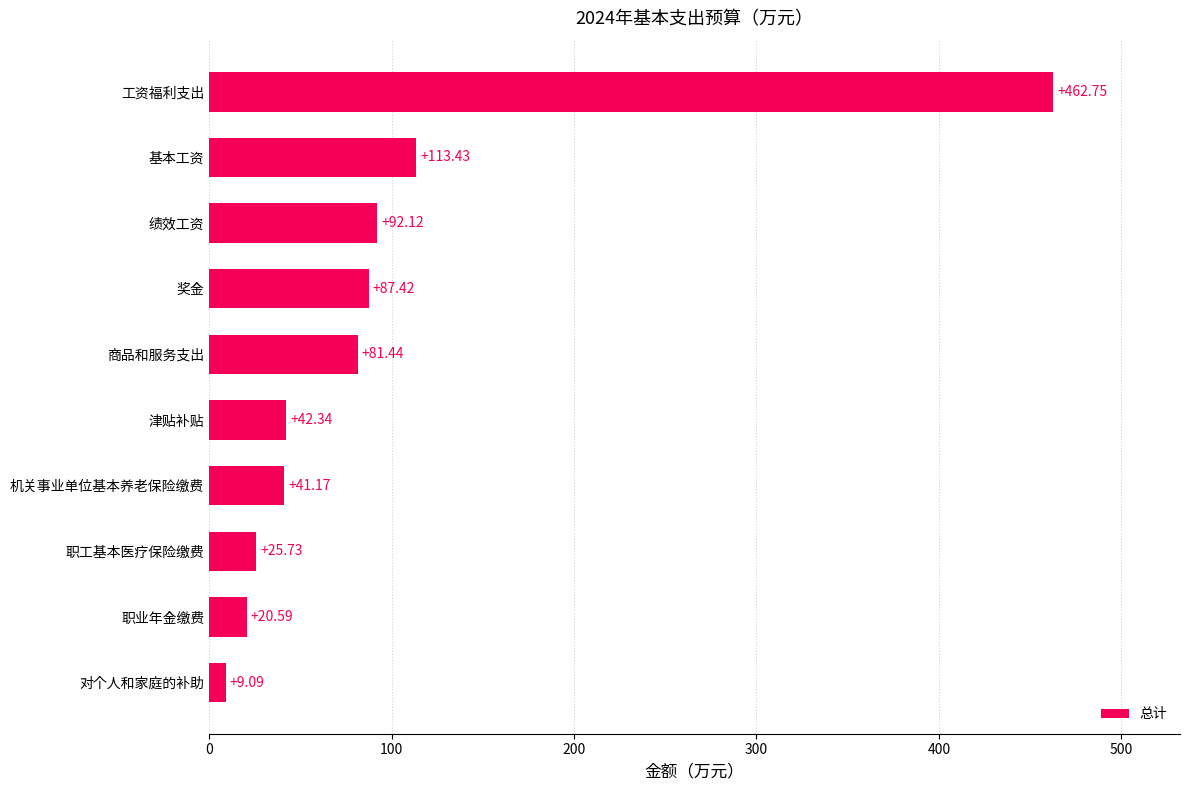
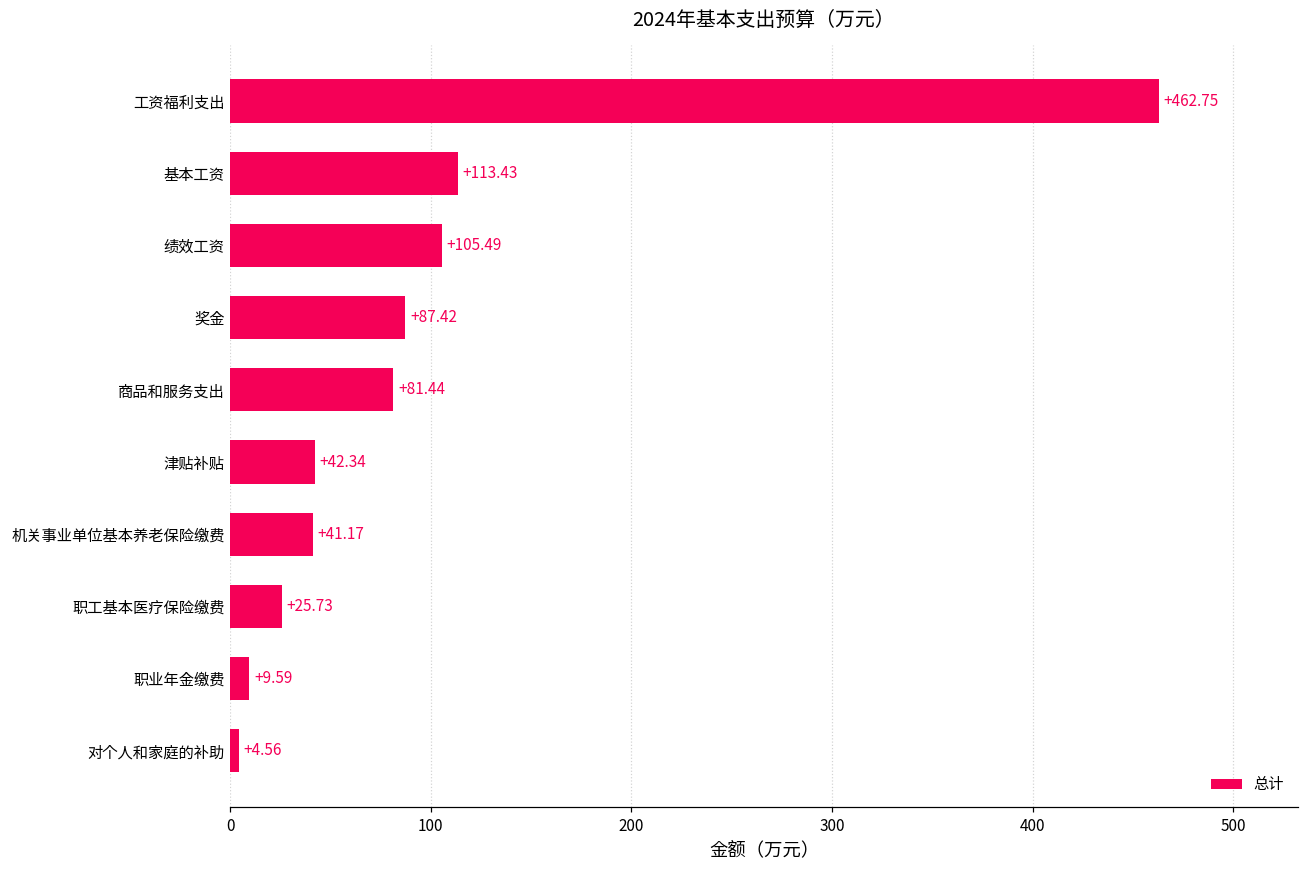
绩效工资: +92.12 -> +105.49
职业年金缴费: +20.59 -> +9.59
对个人和家庭的补助: +9.09 -> +4.56
